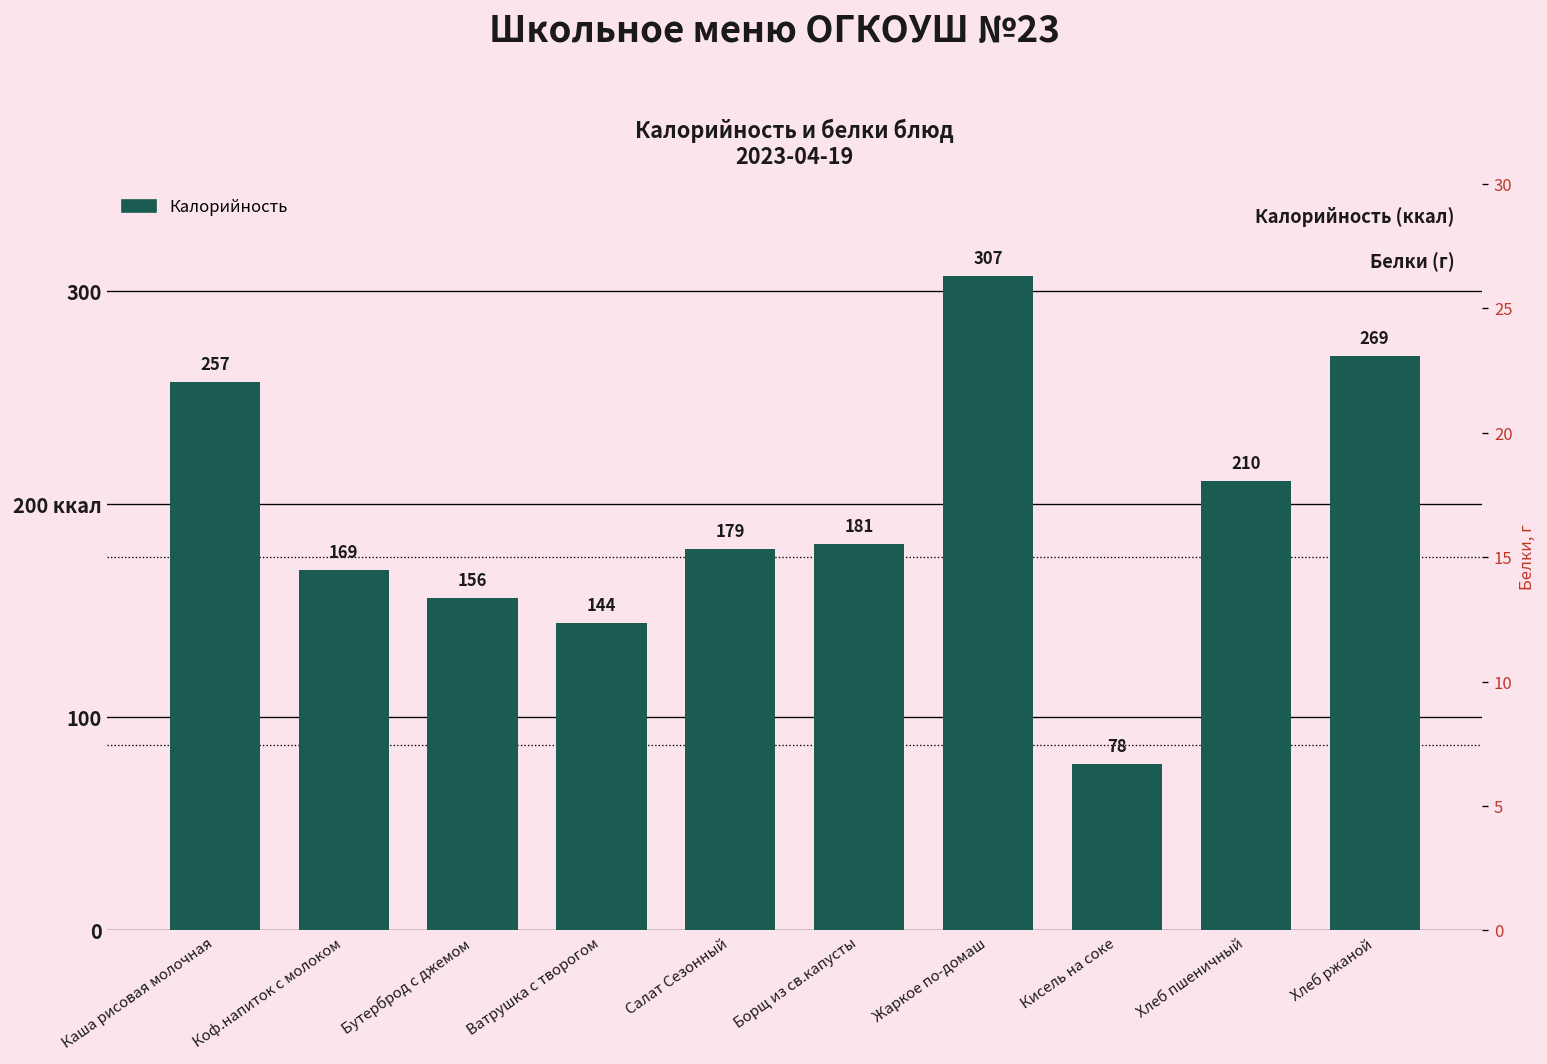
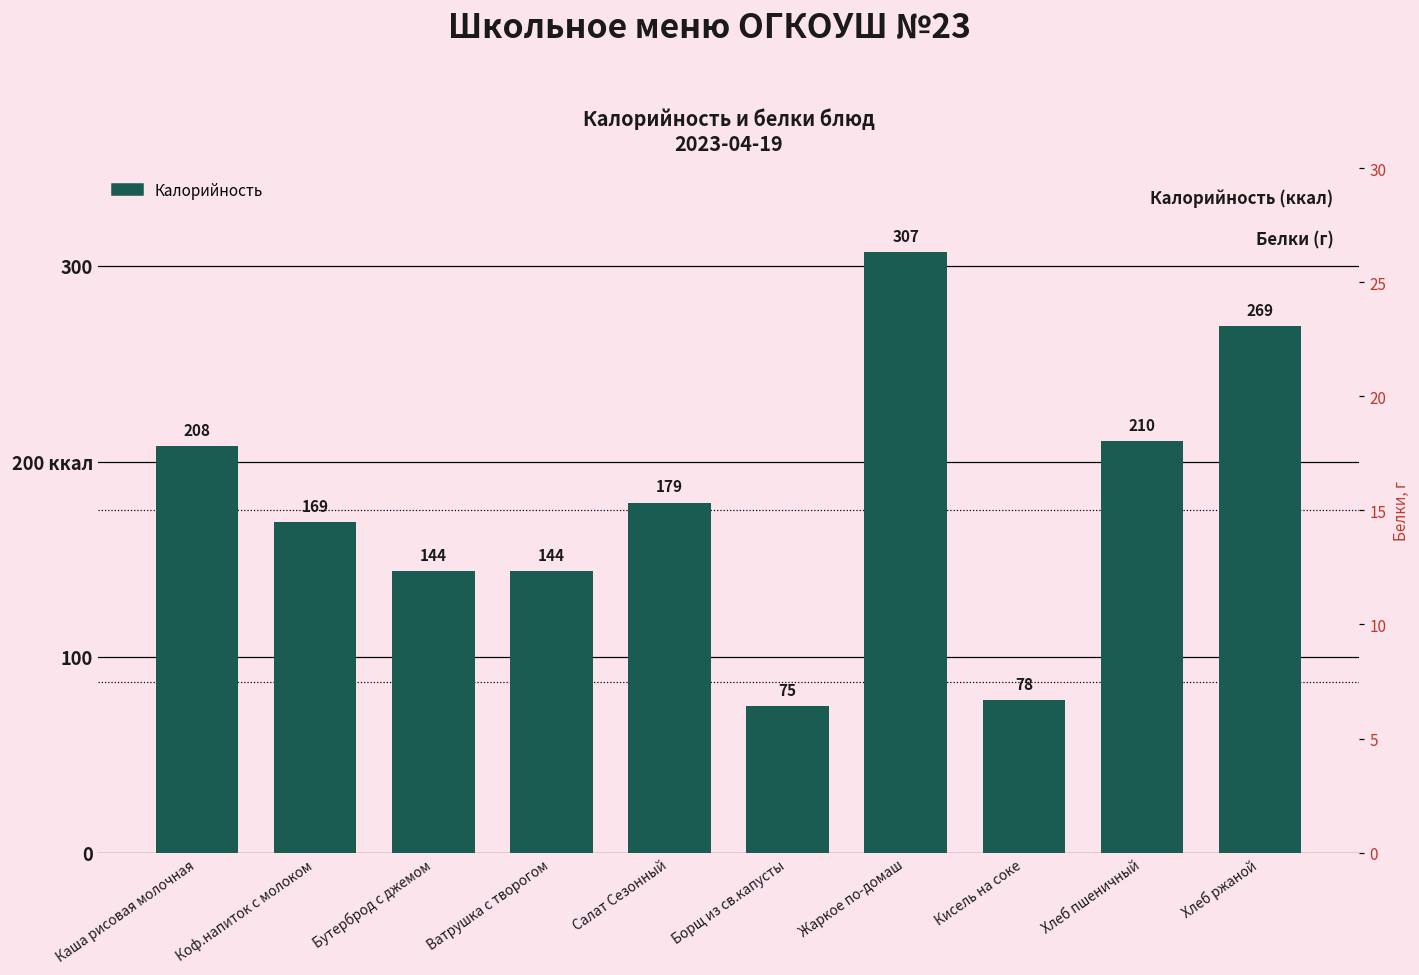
Калорийность, Каша рисовая молочная: 257 -> 208
Калорийность, Бутерброд с джемом: 156 -> 144
Калорийность, Борщ из св.капусты: 181 -> 75
